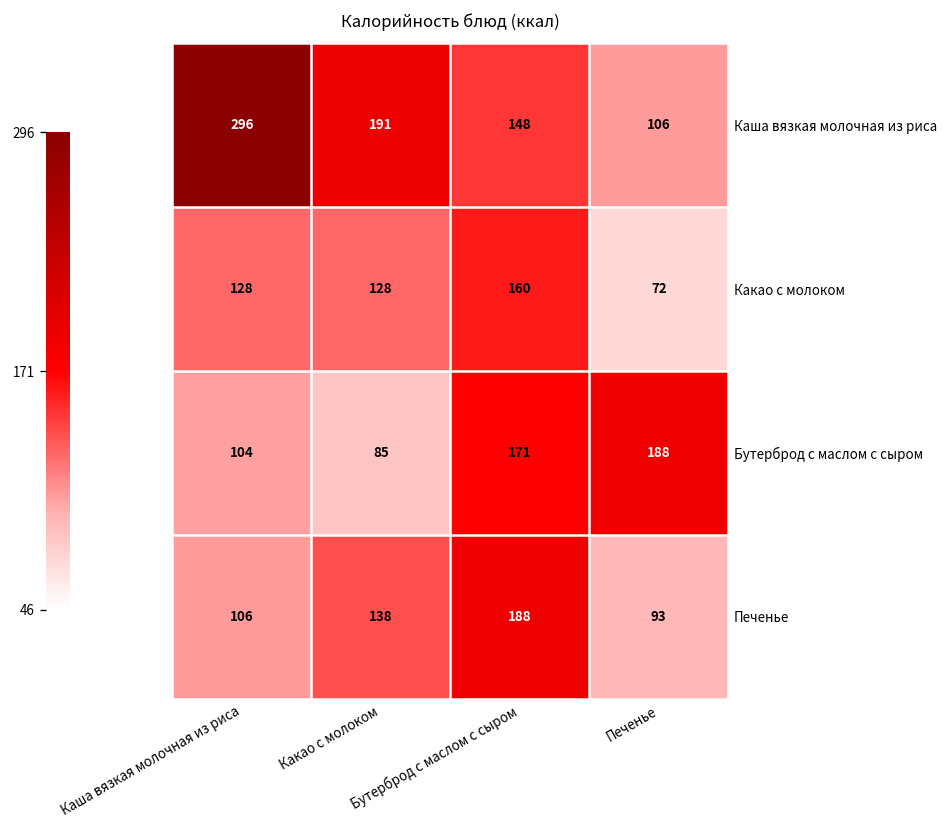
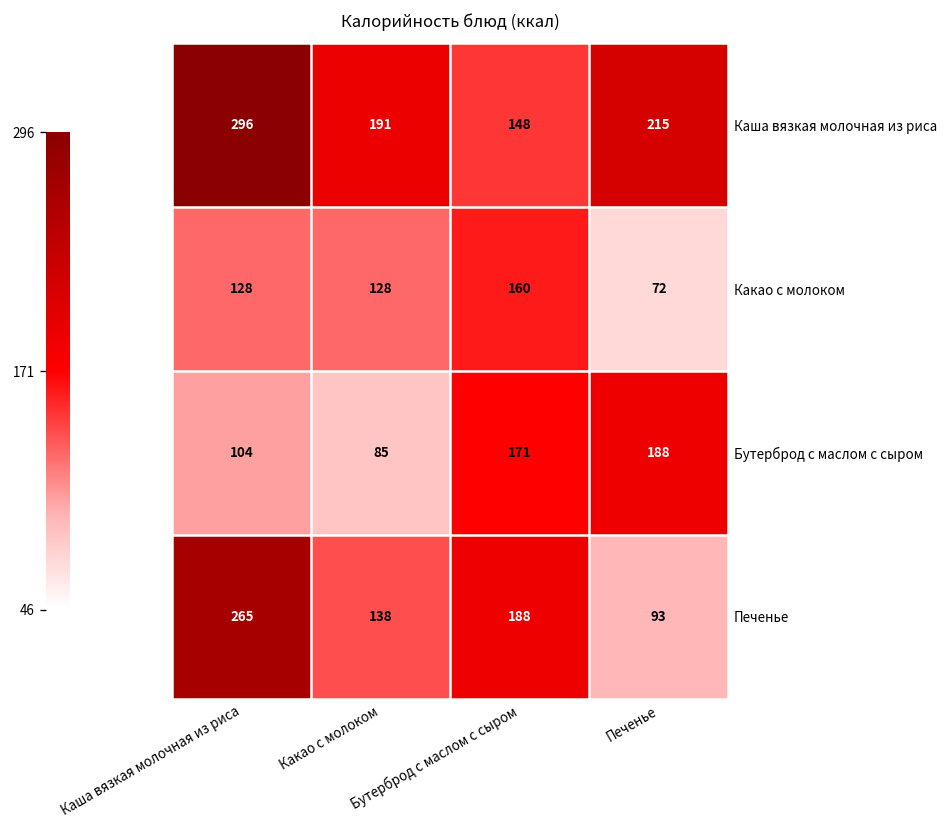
Каша вязкая молочная из риса, Печенье: 106 -> 215
Печенье, Каша вязкая молочная из риса: 106 -> 265
